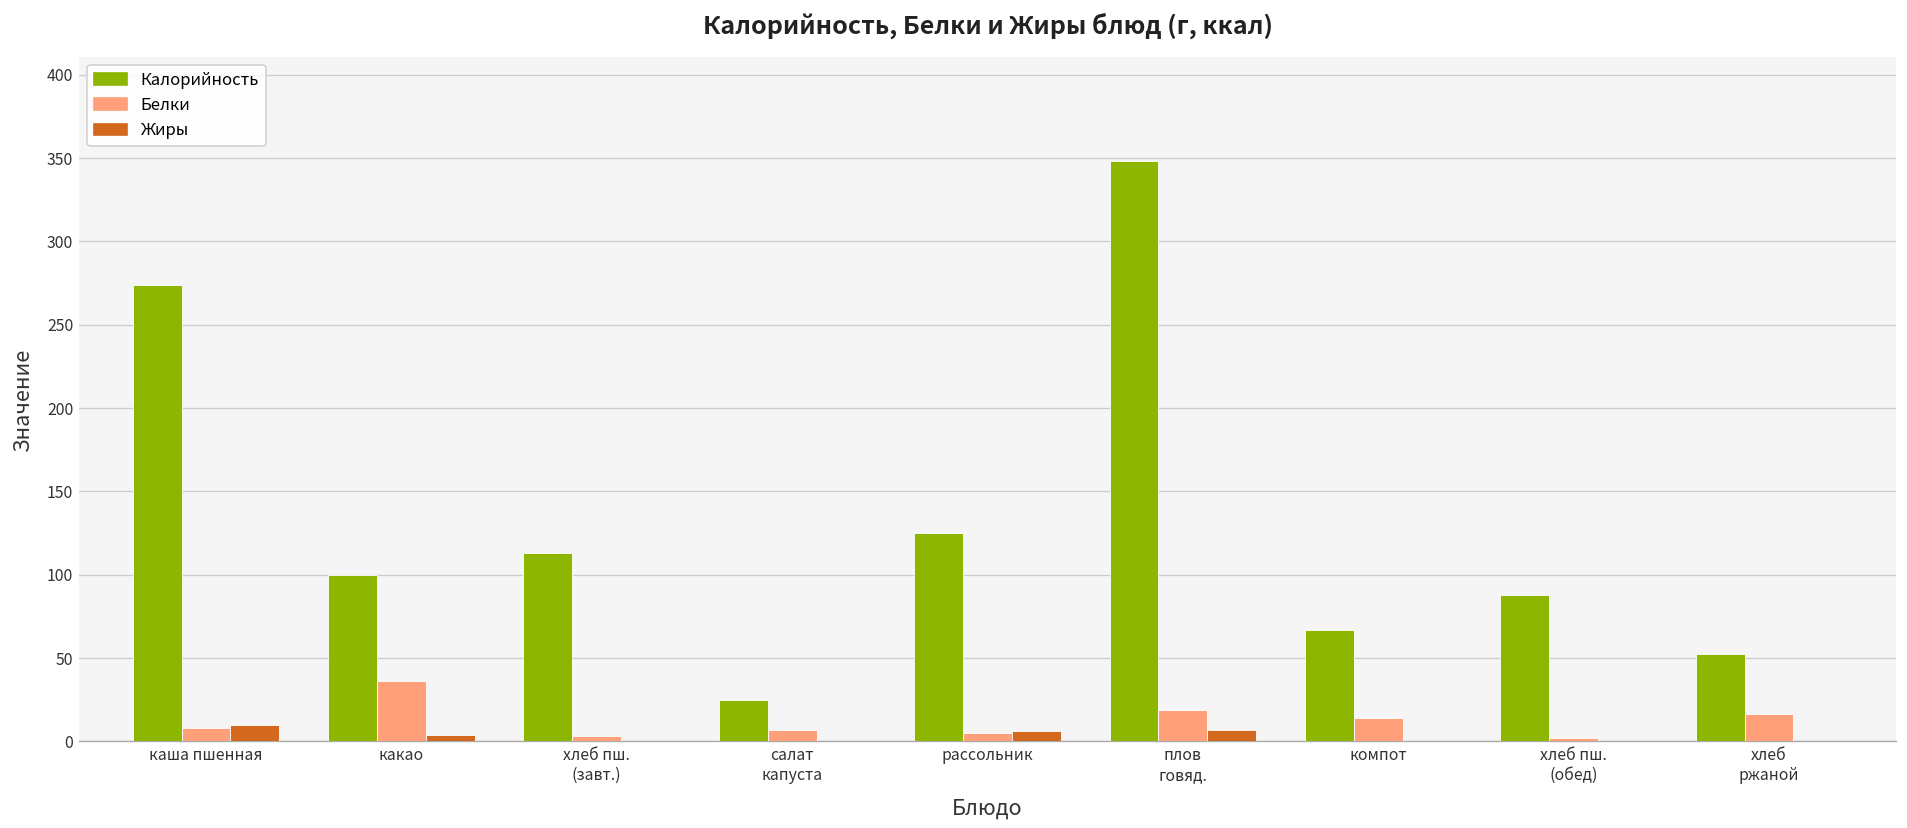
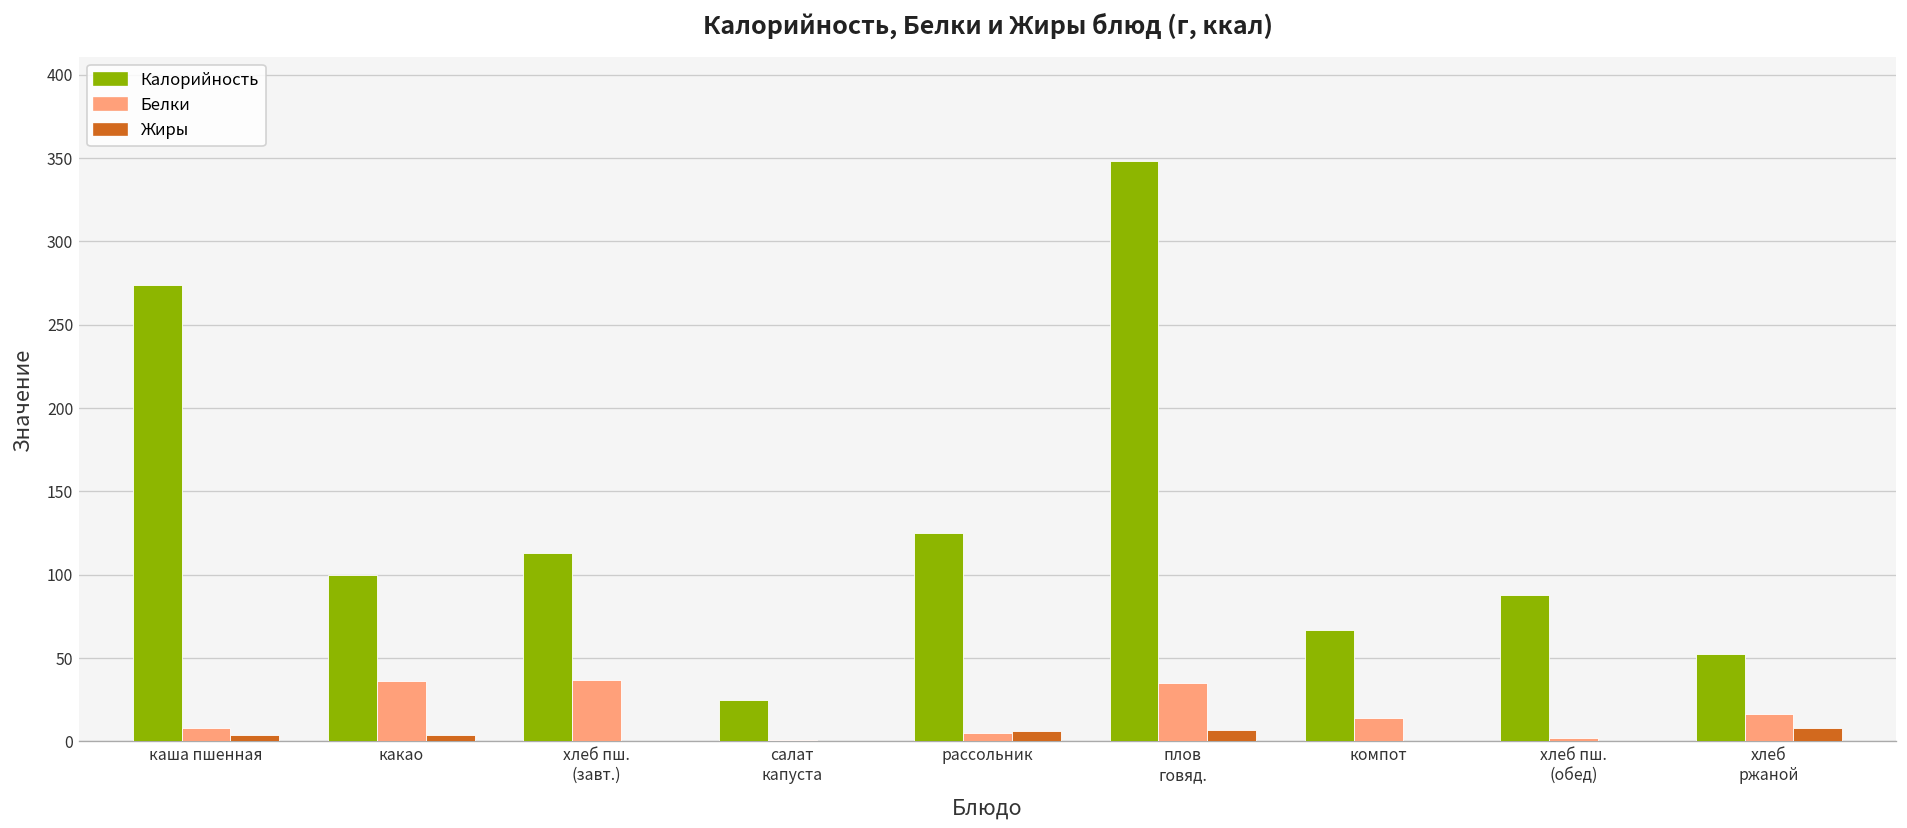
Жиры, каша пшенная: 10 -> 4
Белки, хлеб пш. (завт.): 3 -> 37
Белки, салат капуста: 7 -> 1
Белки, плов говяд.: 19 -> 35
Жиры, хлеб ржаной: 0 -> 8
